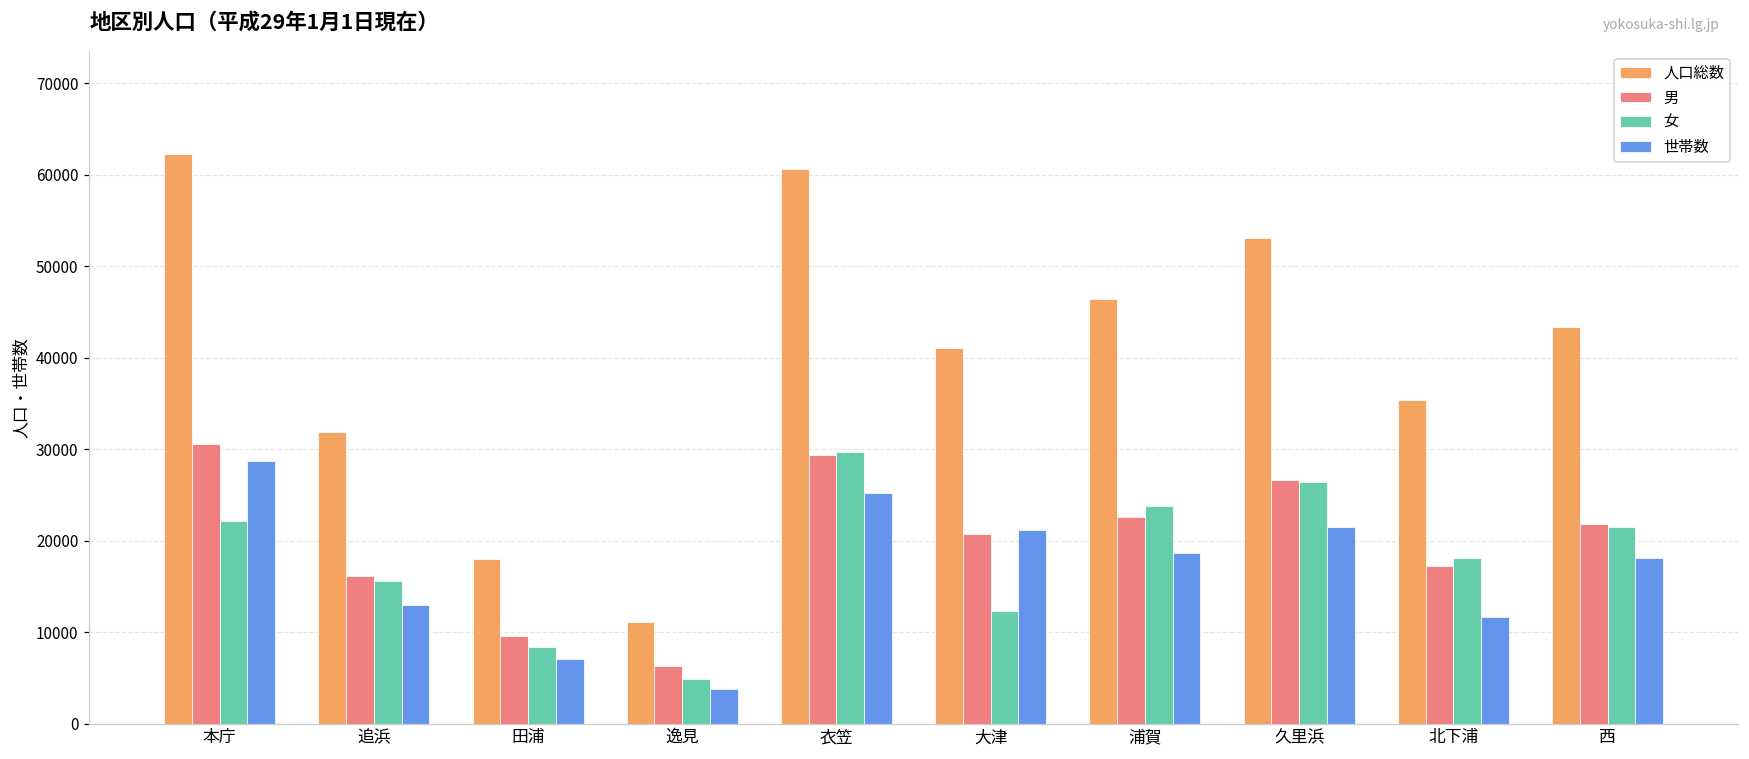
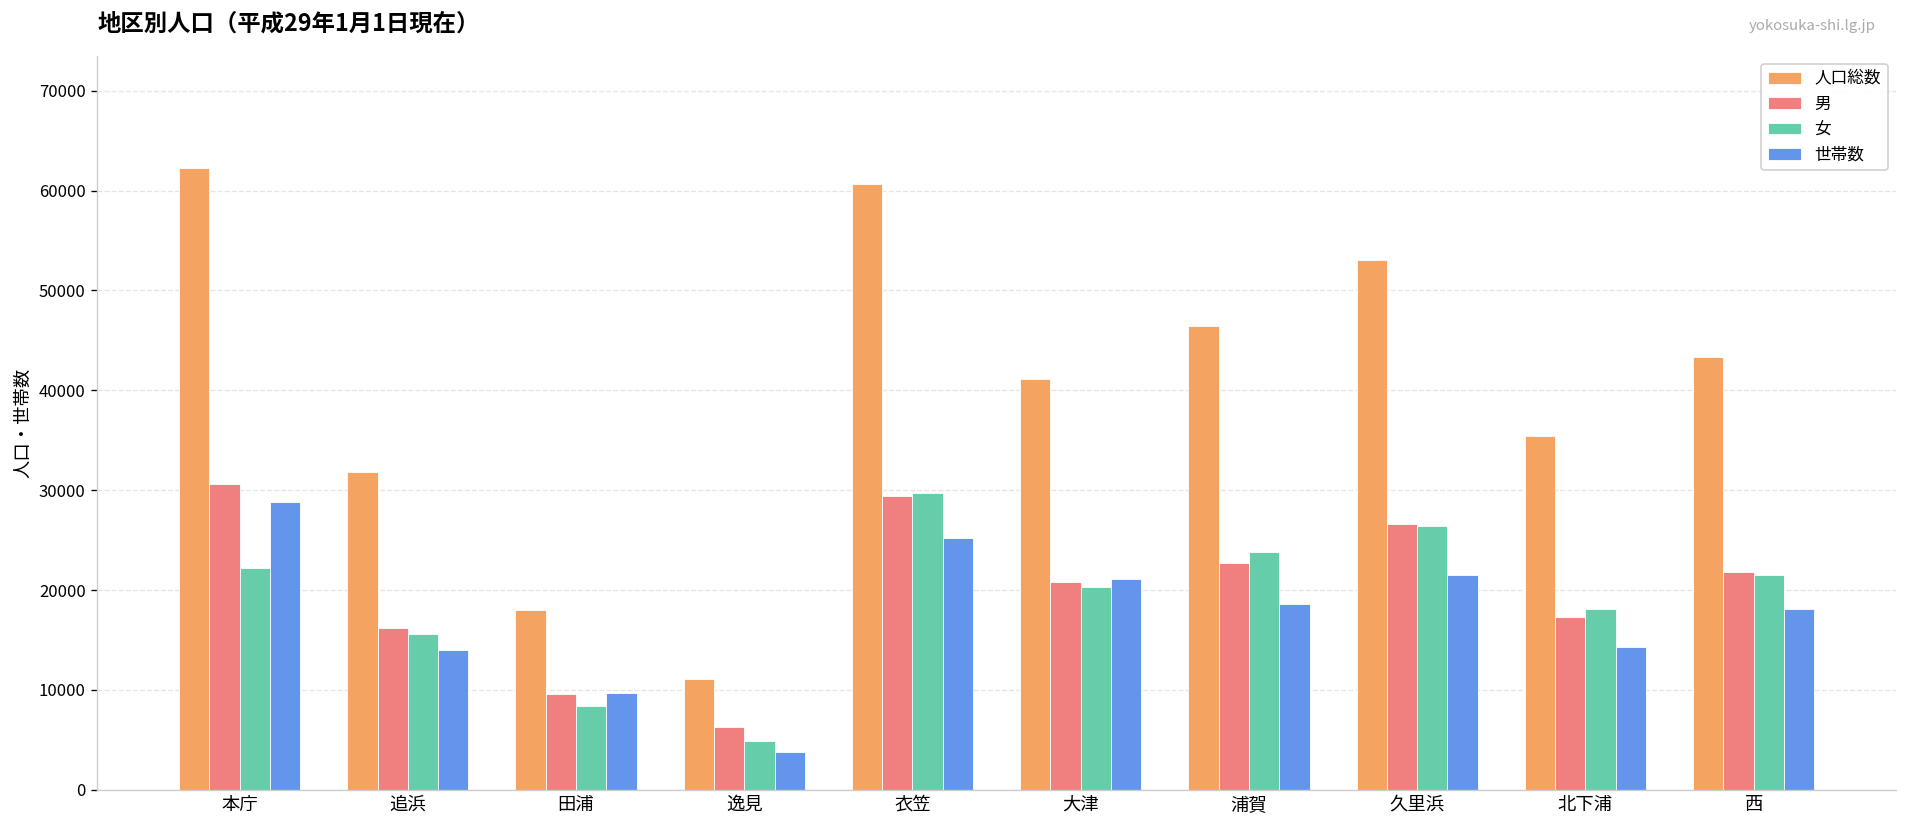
世帯数, 追浜: 13000 -> 14000
世帯数, 田浦: 7000 -> 10000
女, 大津: 12000 -> 20000
世帯数, 北下浦: 12000 -> 14000
